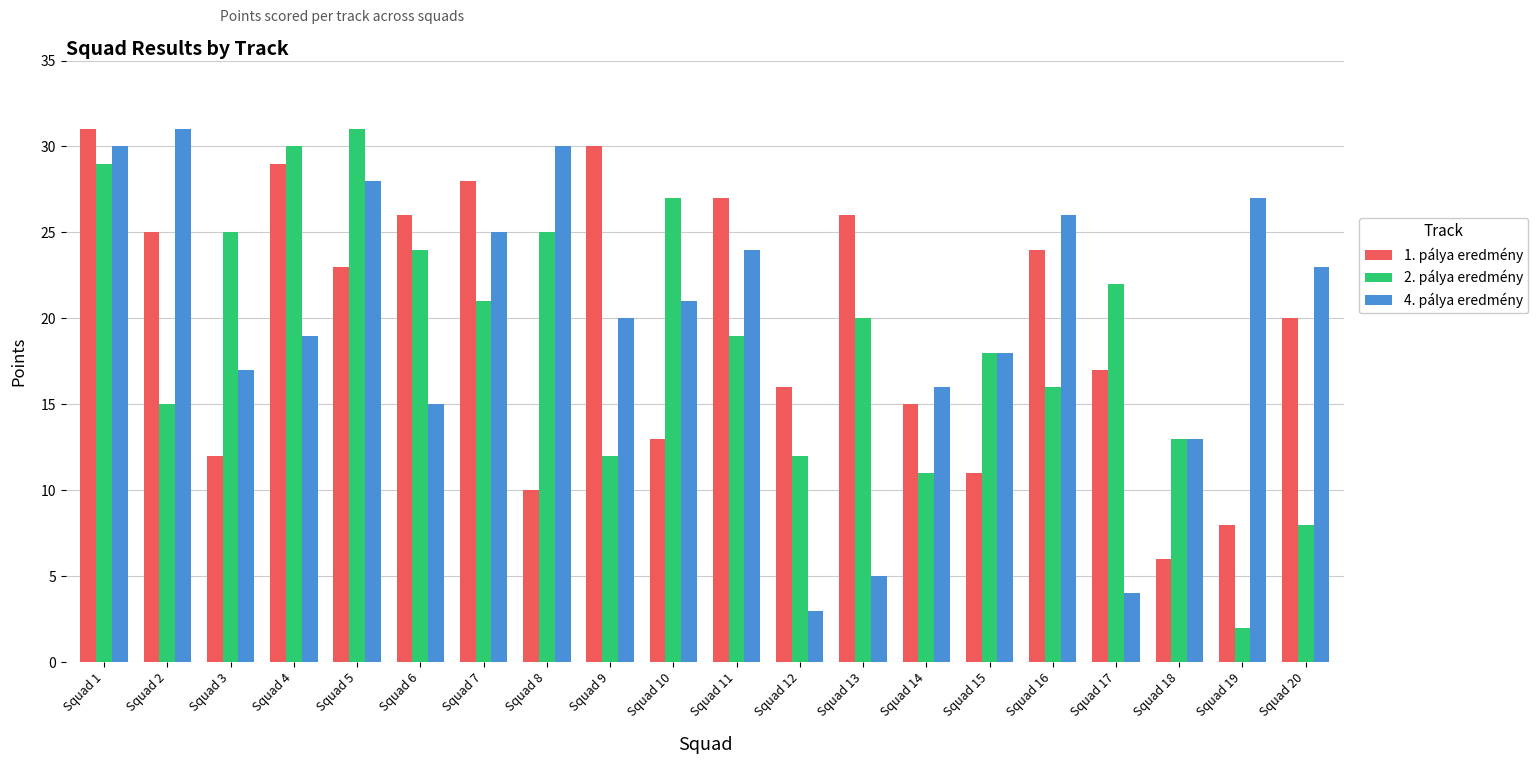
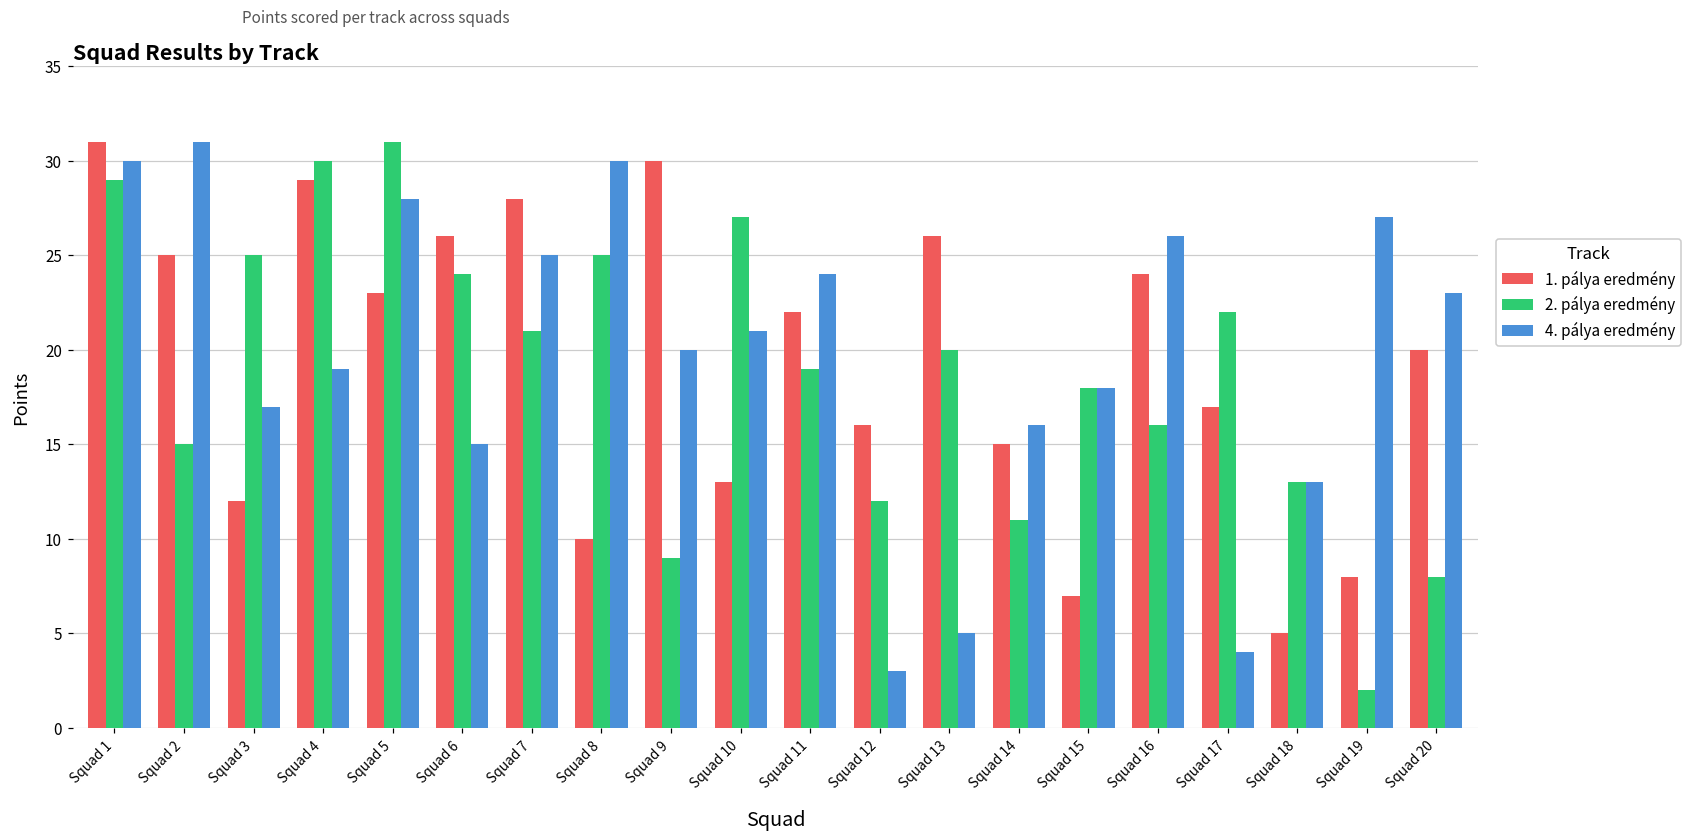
2. pálya eredmény, Squad 9: 12 -> 9
1. pálya eredmény, Squad 11: 27 -> 22
1. pálya eredmény, Squad 15: 11 -> 7
1. pálya eredmény, Squad 18: 6 -> 5
